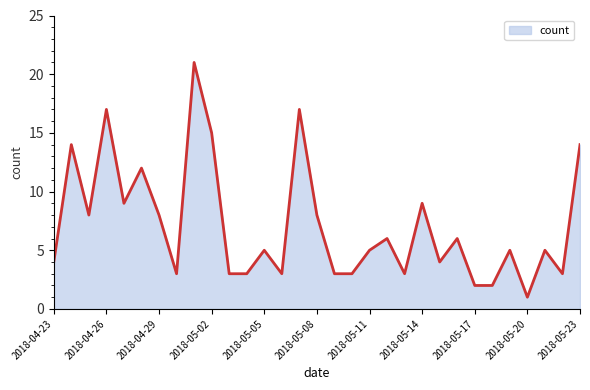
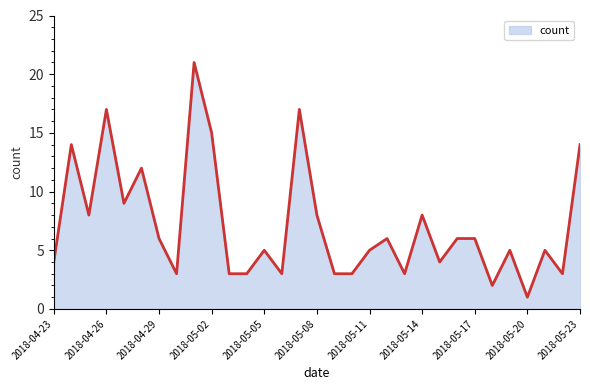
2018-04-29: 8 -> 6
2018-05-14: 9 -> 8
2018-05-17: 2 -> 6
